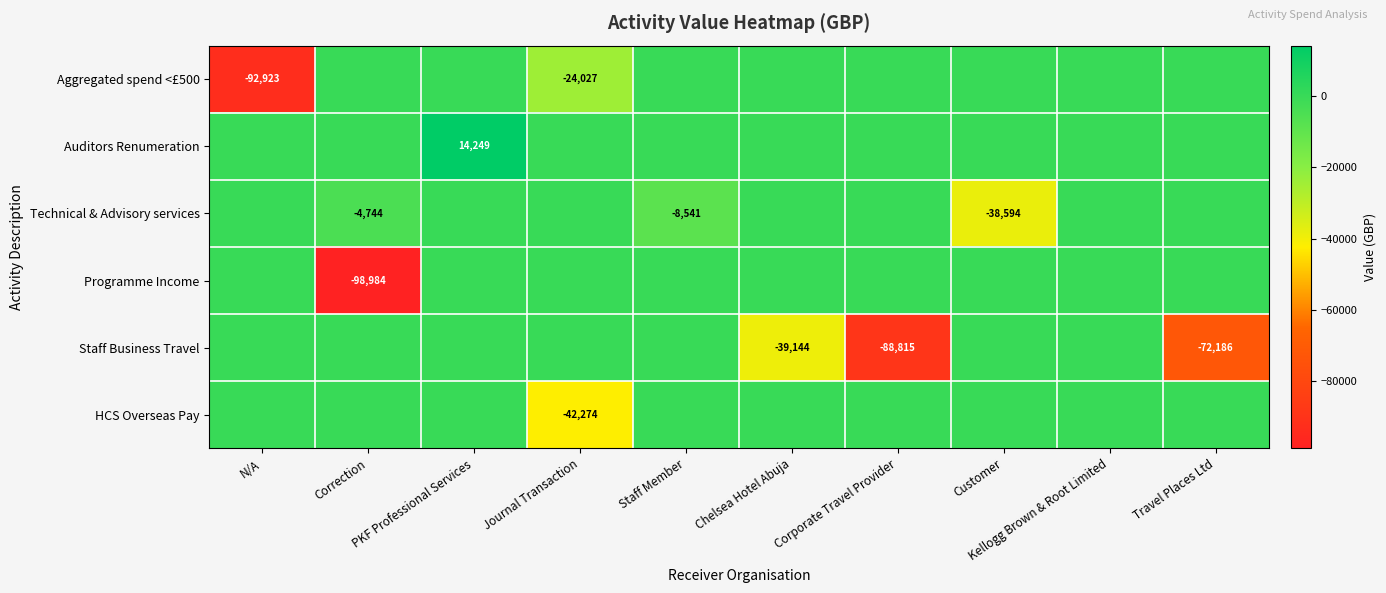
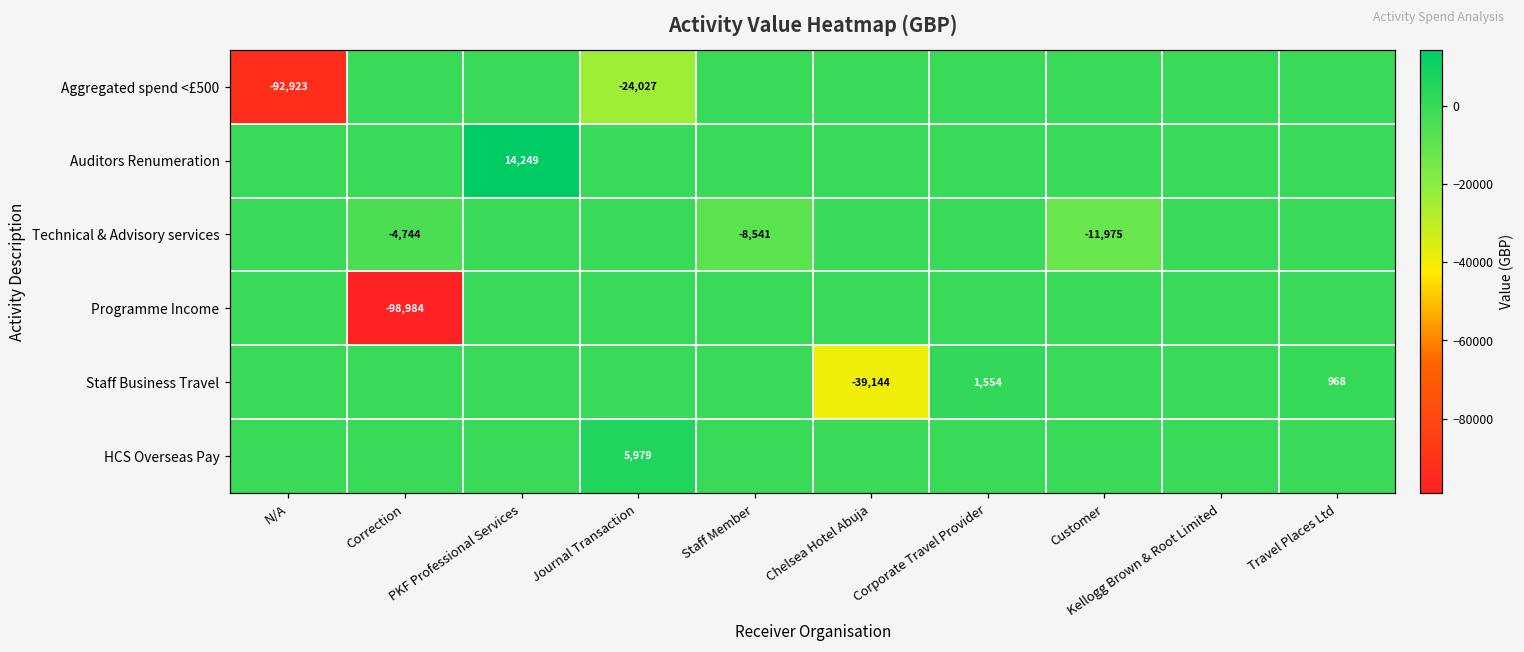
Technical & Advisory services, Customer: -38,594 -> -11,975
Staff Business Travel, Corporate Travel Provider: -88,815 -> 1,554
Staff Business Travel, Travel Places Ltd: -72,186 -> 968
HCS Overseas Pay, Journal Transaction: -42,274 -> 5,979
